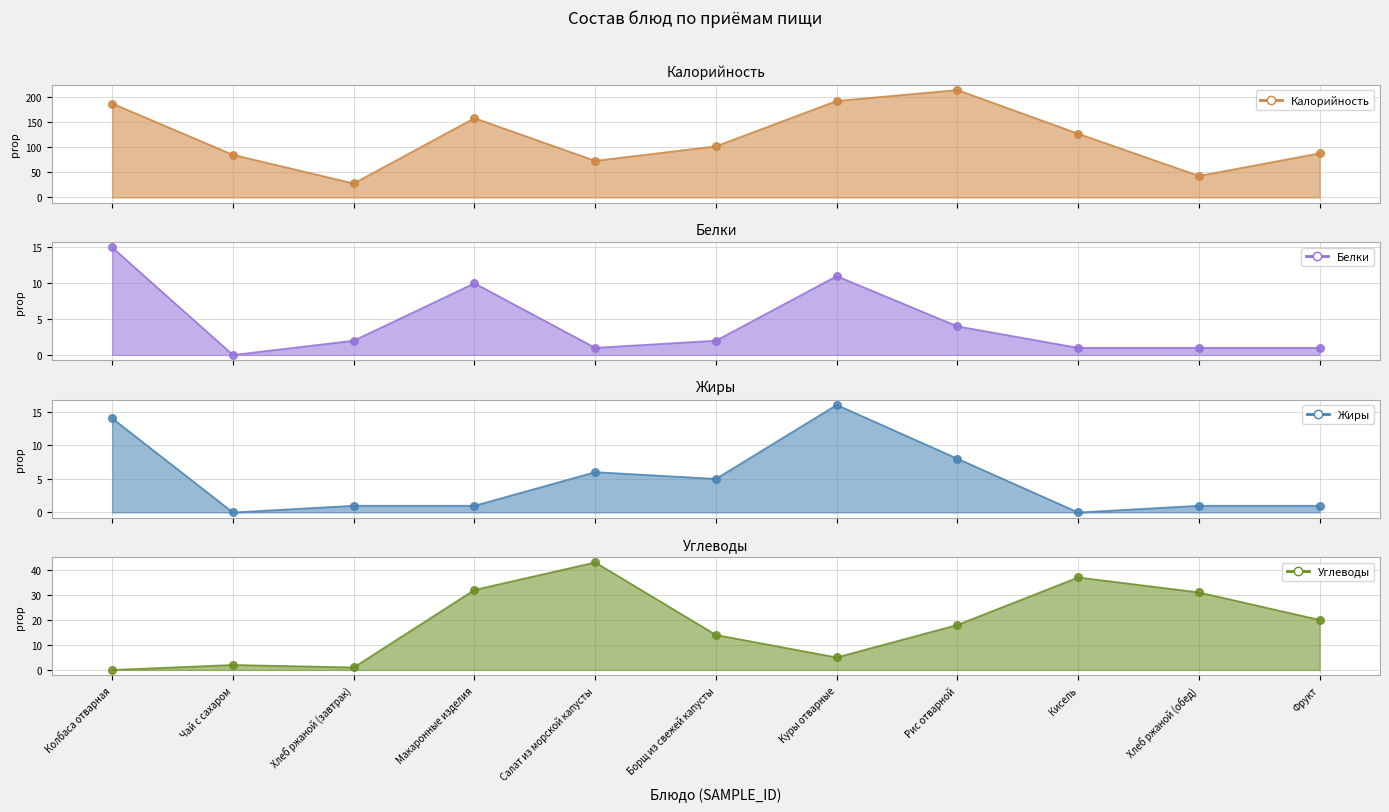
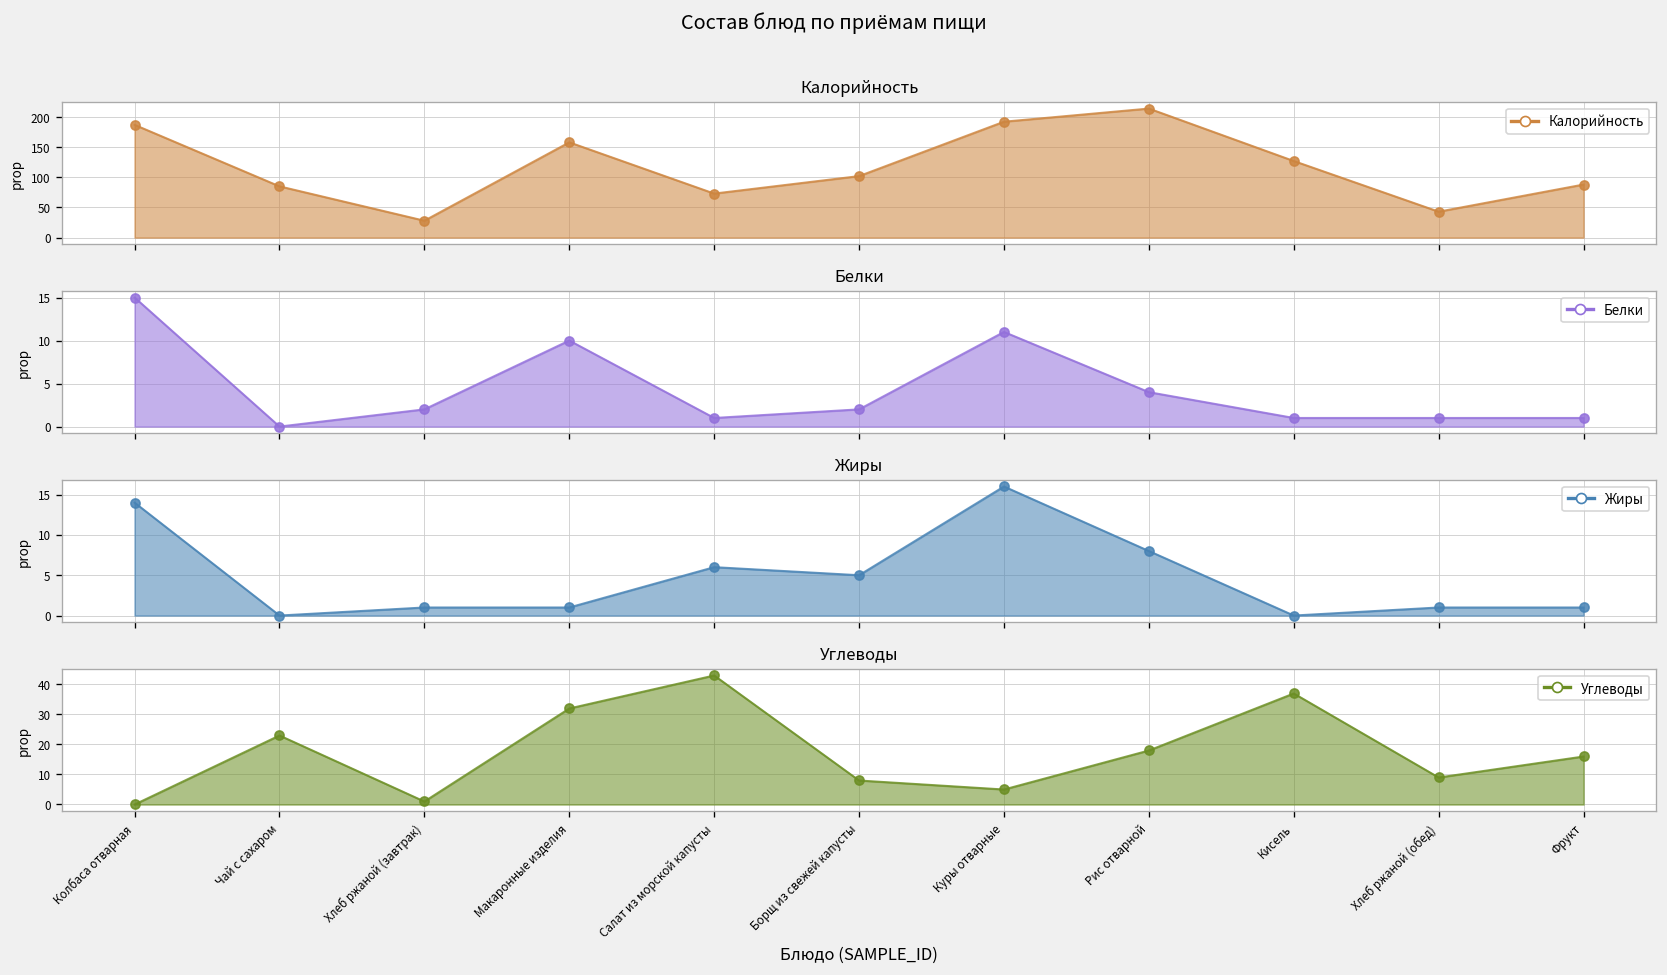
Углеводы, Чай с сахаром: 2 -> 23
Углеводы, Борщ из свежей капусты: 14 -> 8
Углеводы, Хлеб ржаной (обед): 31 -> 9
Углеводы, Фрукт: 20 -> 16
